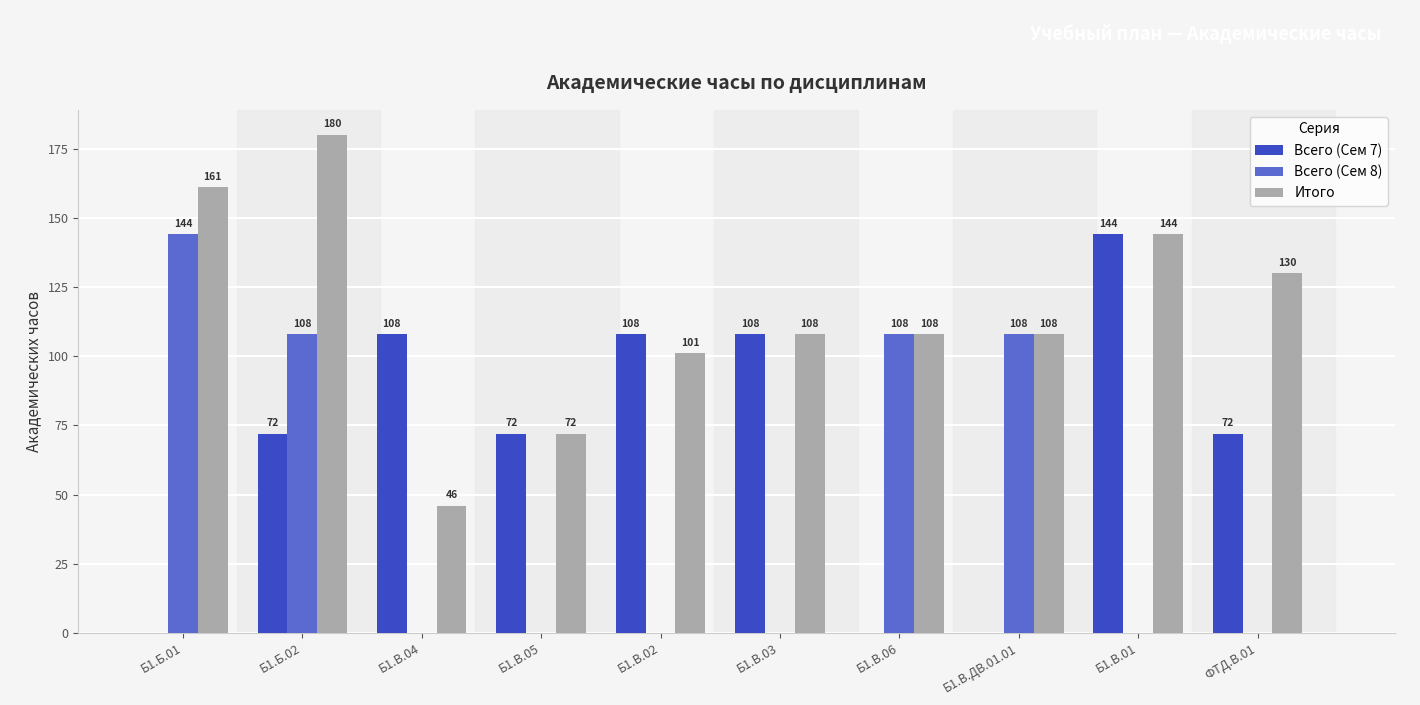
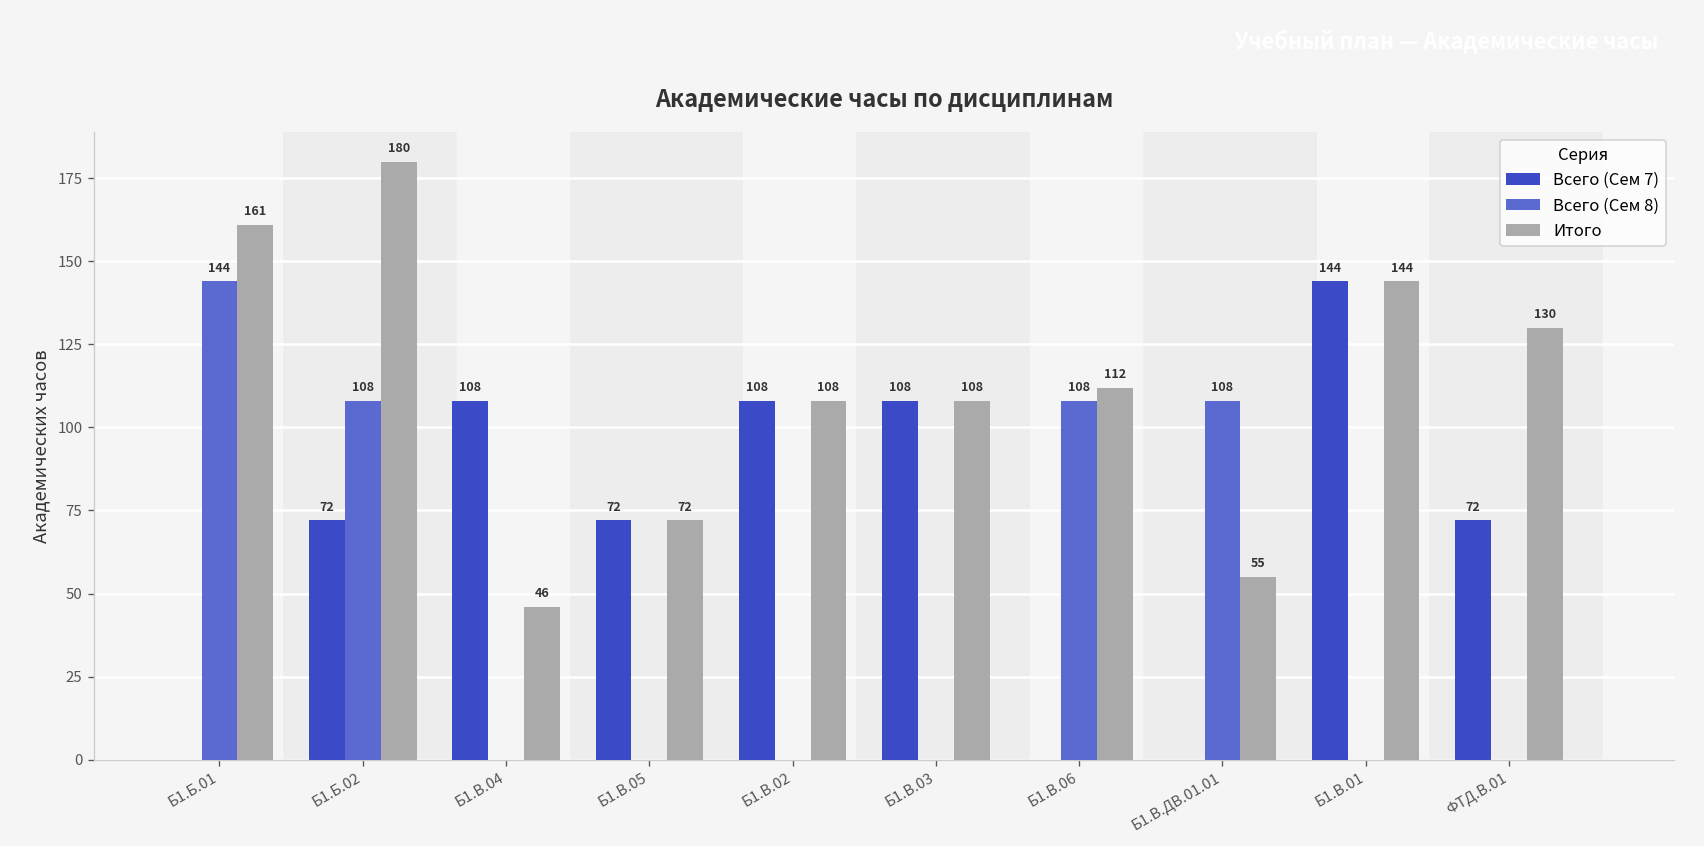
Итого, Б1.В.02: 101 -> 108
Итого, Б1.В.06: 108 -> 112
Итого, Б1.В.ДВ.01.01: 108 -> 55
